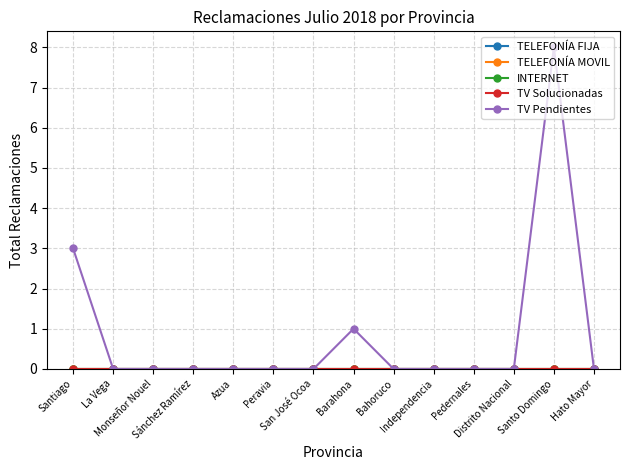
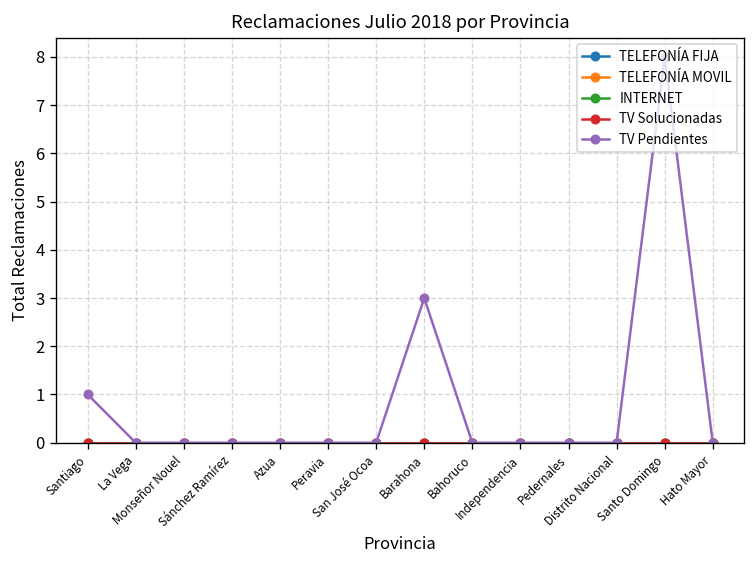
TV Pendientes, Santiago: 3 -> 1
TV Pendientes, Barahona: 1 -> 3
